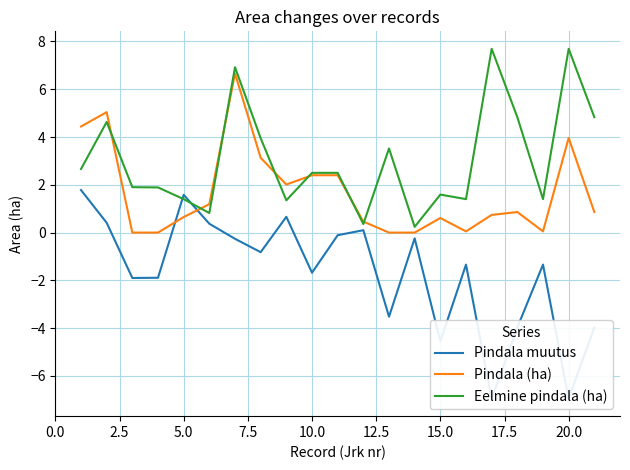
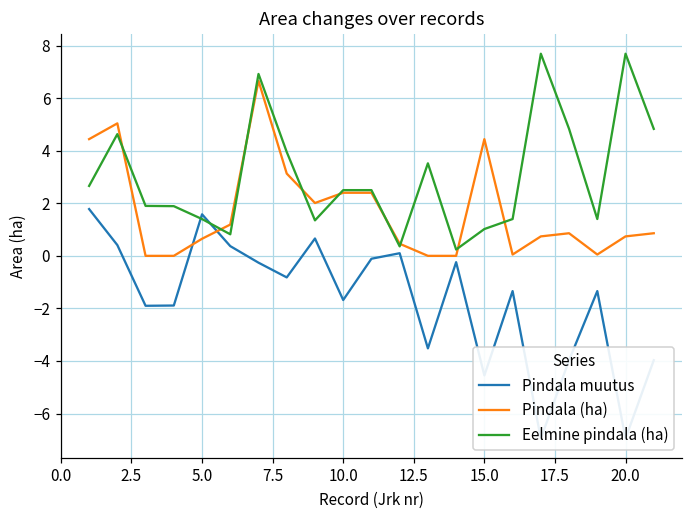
Pindala (ha), 15.0: 0.6 -> 4.4
Eelmine pindala (ha), 15.0: 1.6 -> 1.0
Pindala (ha), 20.0: 4.0 -> 0.7
